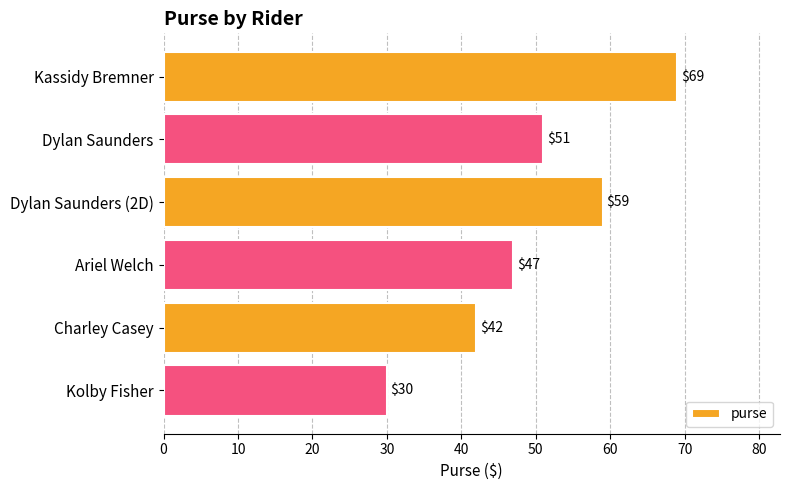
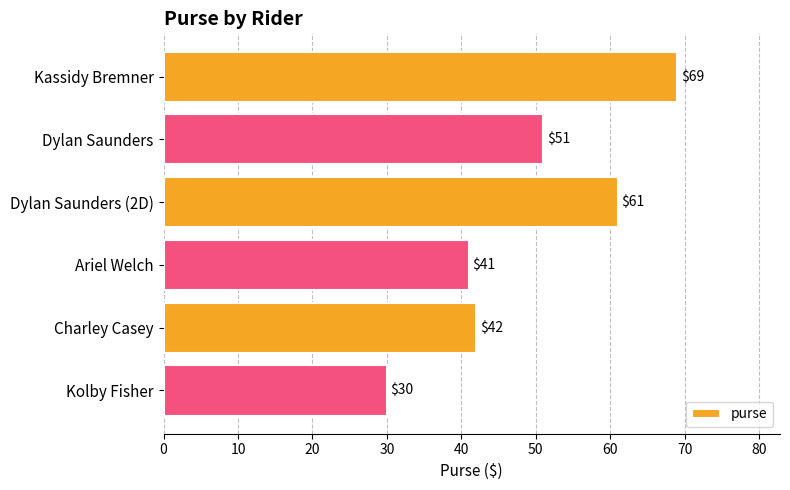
Dylan Saunders (2D): $59 -> $61
Ariel Welch: $47 -> $41
